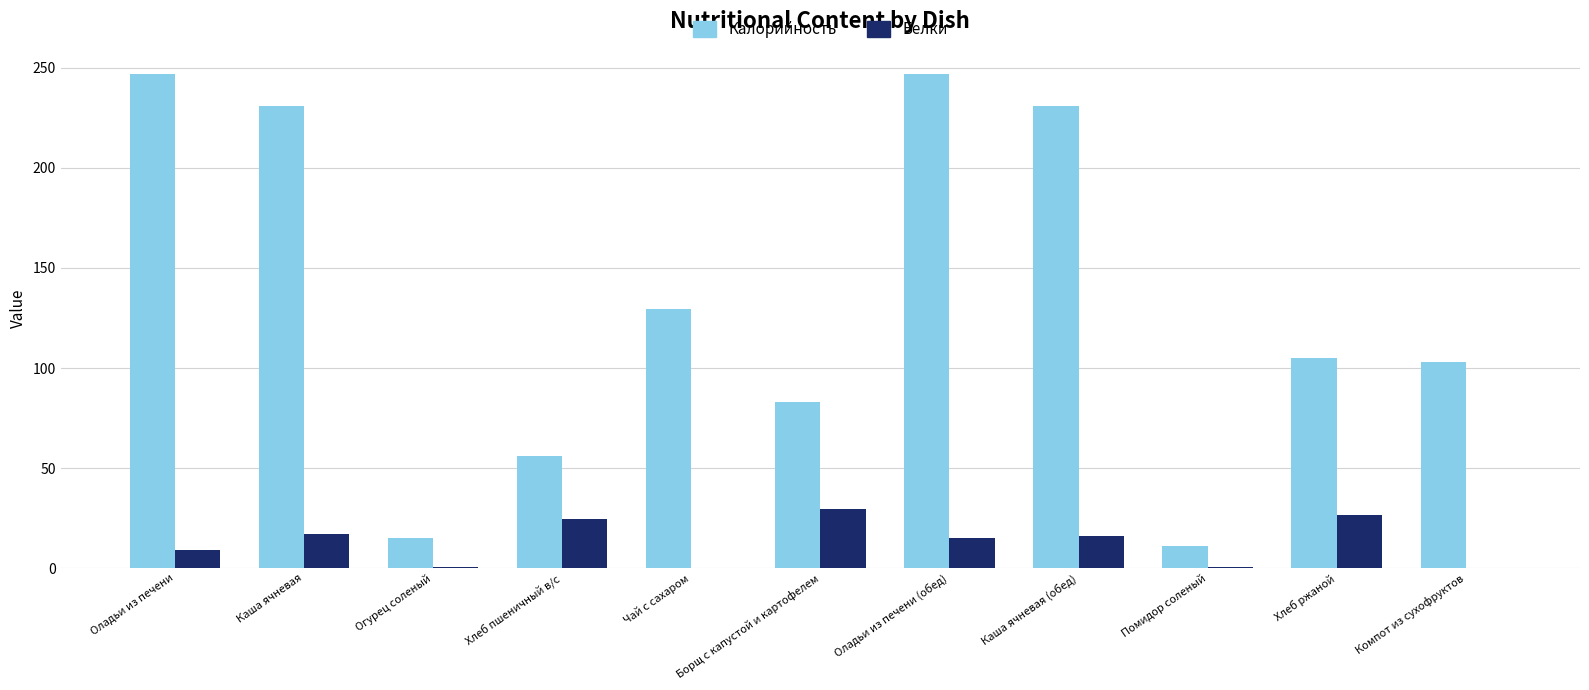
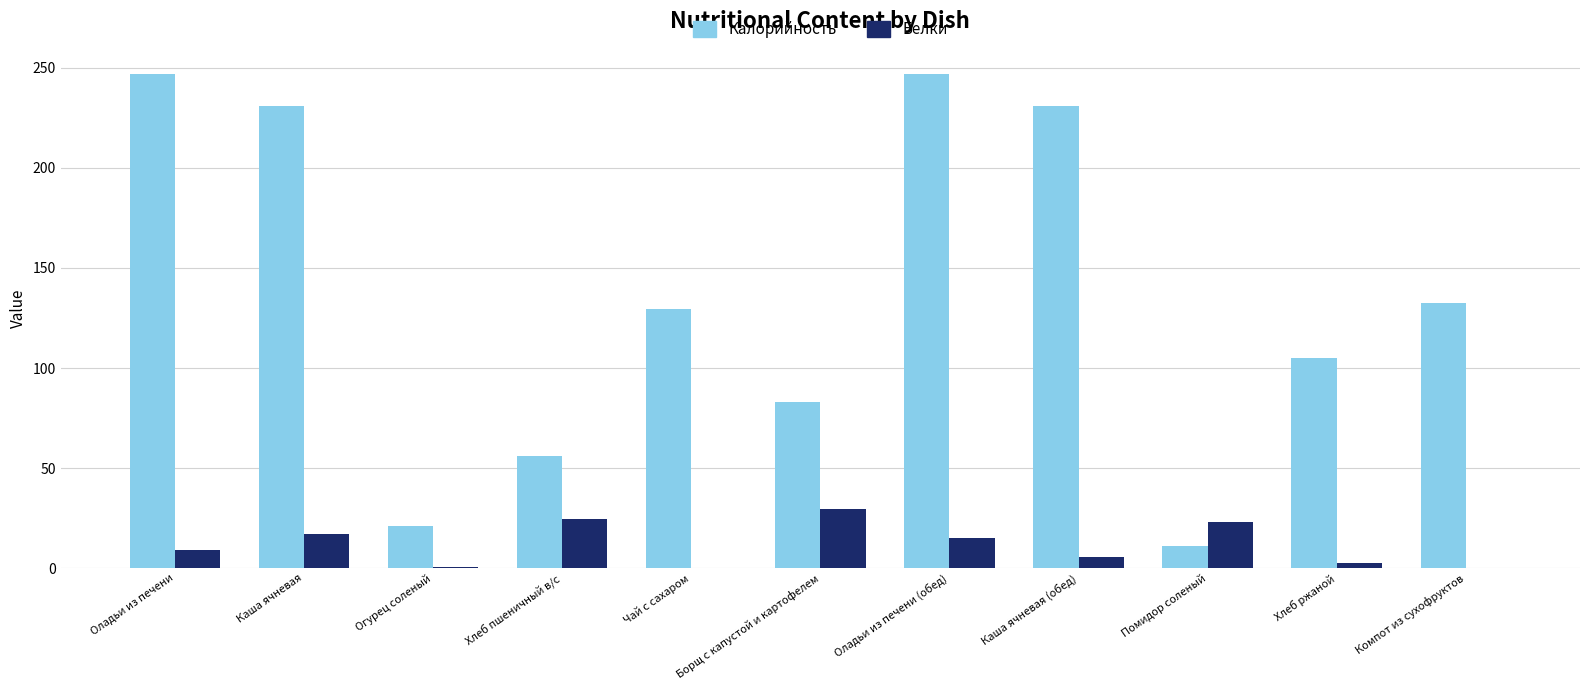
Калорийность, Огурец соленый: 15 -> 21
Белки, Каша ячневая (обед): 16 -> 6
Белки, Помидор соленый: 1 -> 23
Белки, Хлеб ржаной: 26 -> 2
Калорийность, Компот из сухофруктов: 103 -> 133
